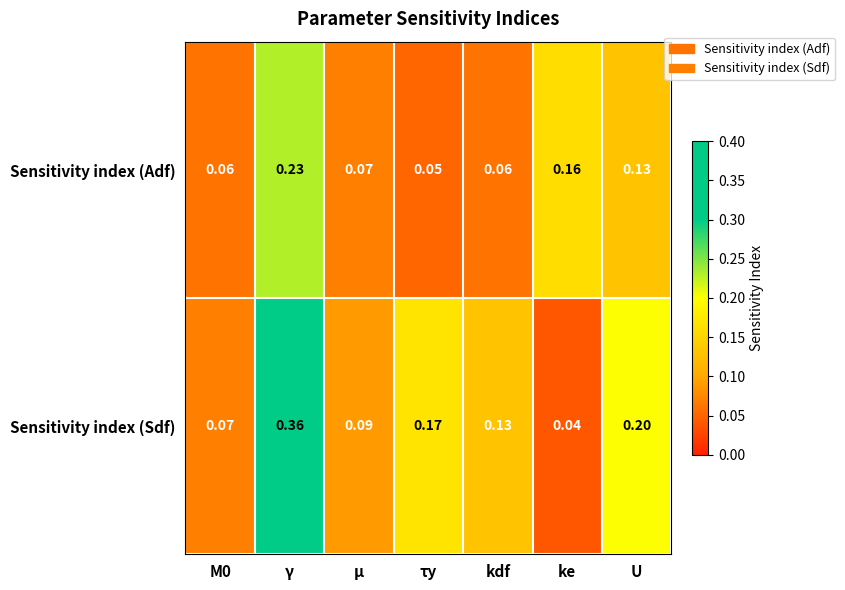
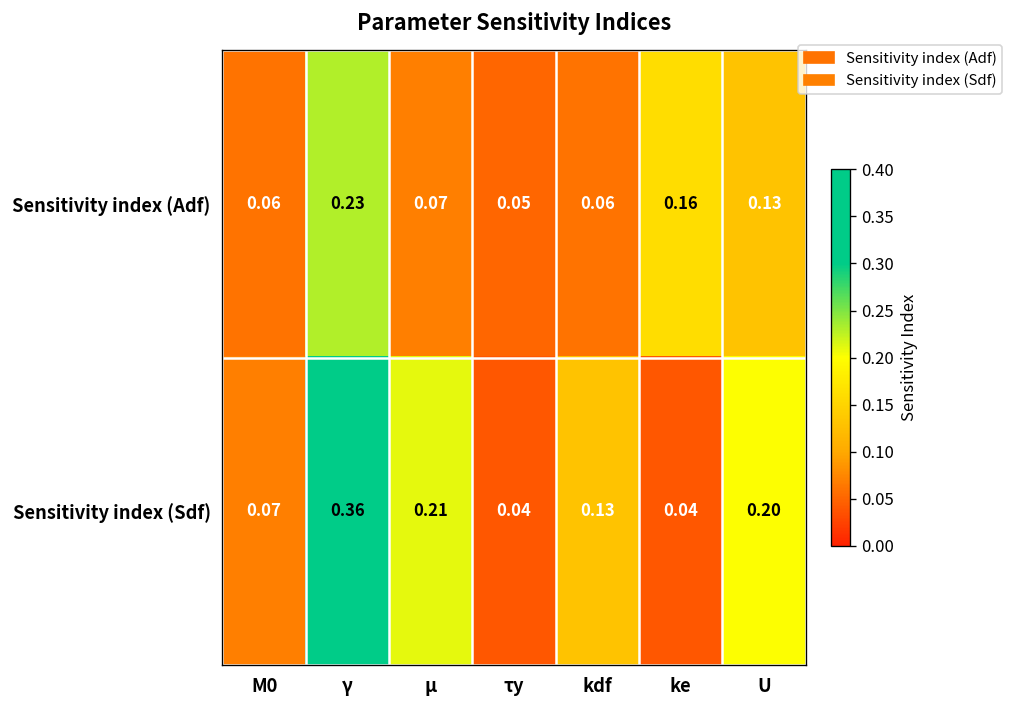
Sensitivity index (Sdf), μ: 0.09 -> 0.21
Sensitivity index (Sdf), τy: 0.17 -> 0.04
